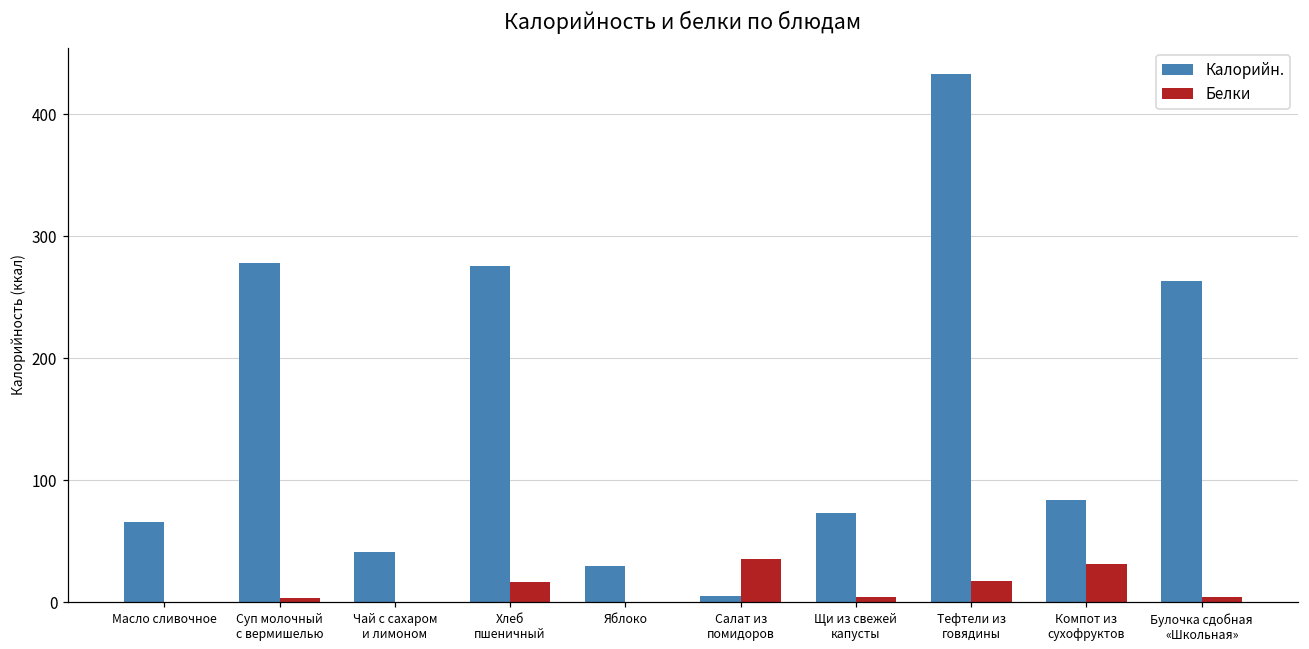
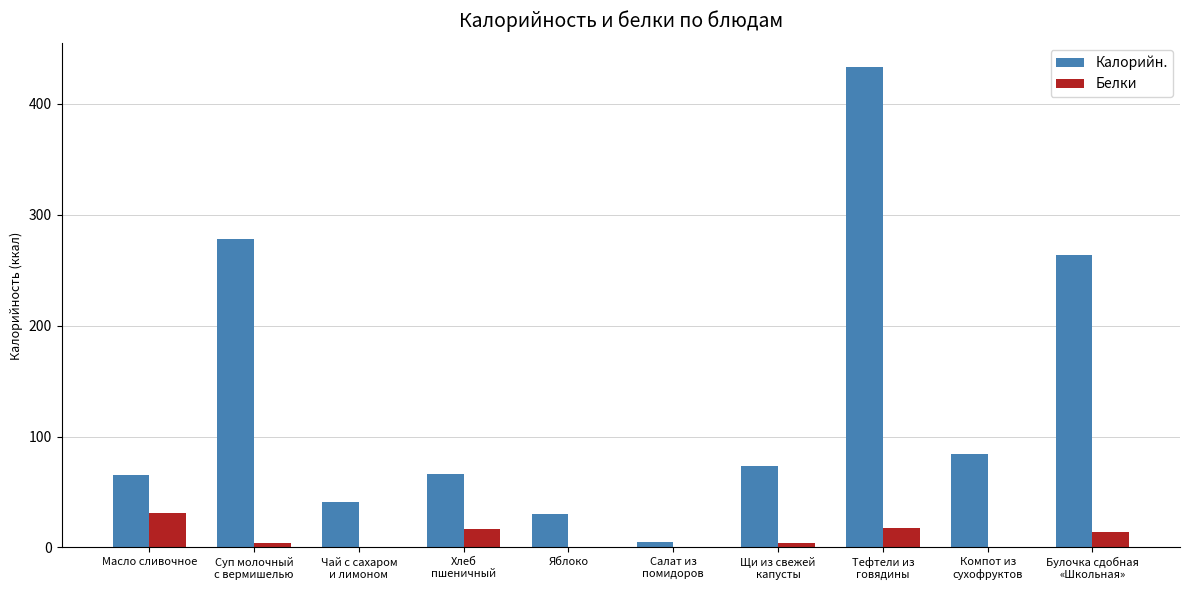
Белки, Масло сливочное: 0 -> 31
Калорийн., Хлеб пшеничный: 276 -> 66
Белки, Салат из помидоров: 35 -> 0
Белки, Компот из сухофруктов: 31 -> 0
Белки, Булочка сдобная «Школьная»: 5 -> 14
